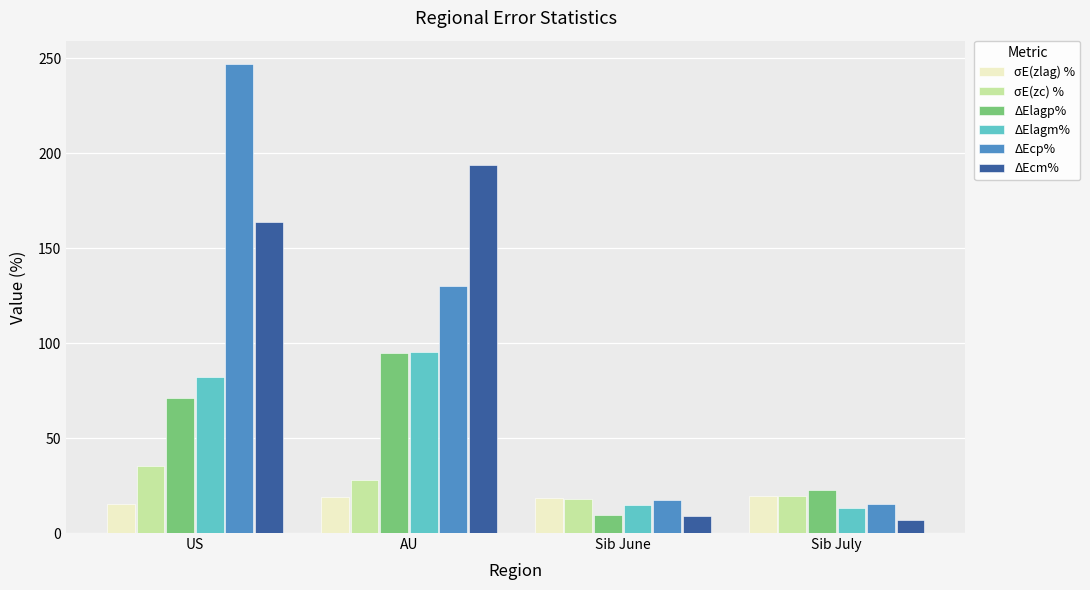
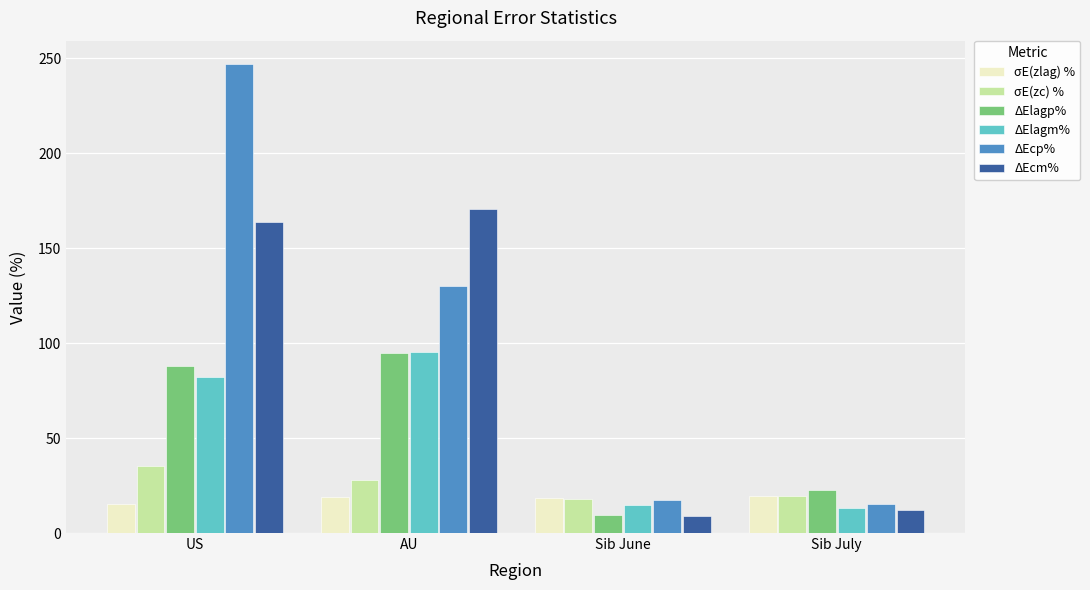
ΔElagp%, US: 71 -> 88
ΔEcm%, AU: 194 -> 170
ΔEcm%, Sib July: 7 -> 12
